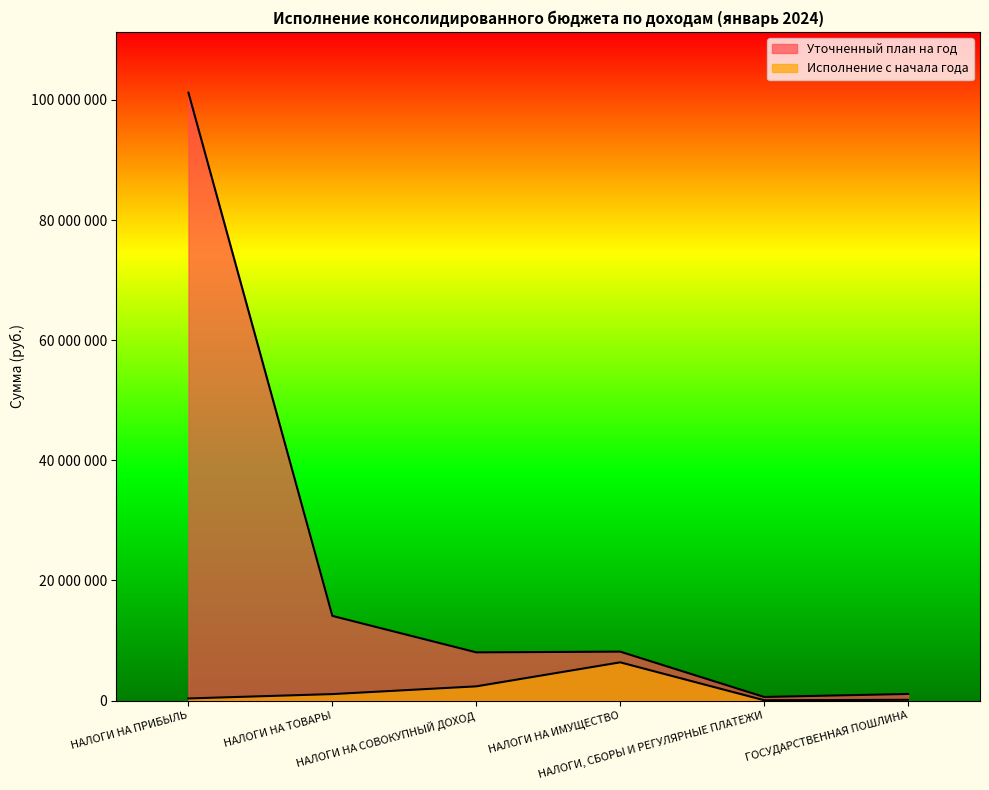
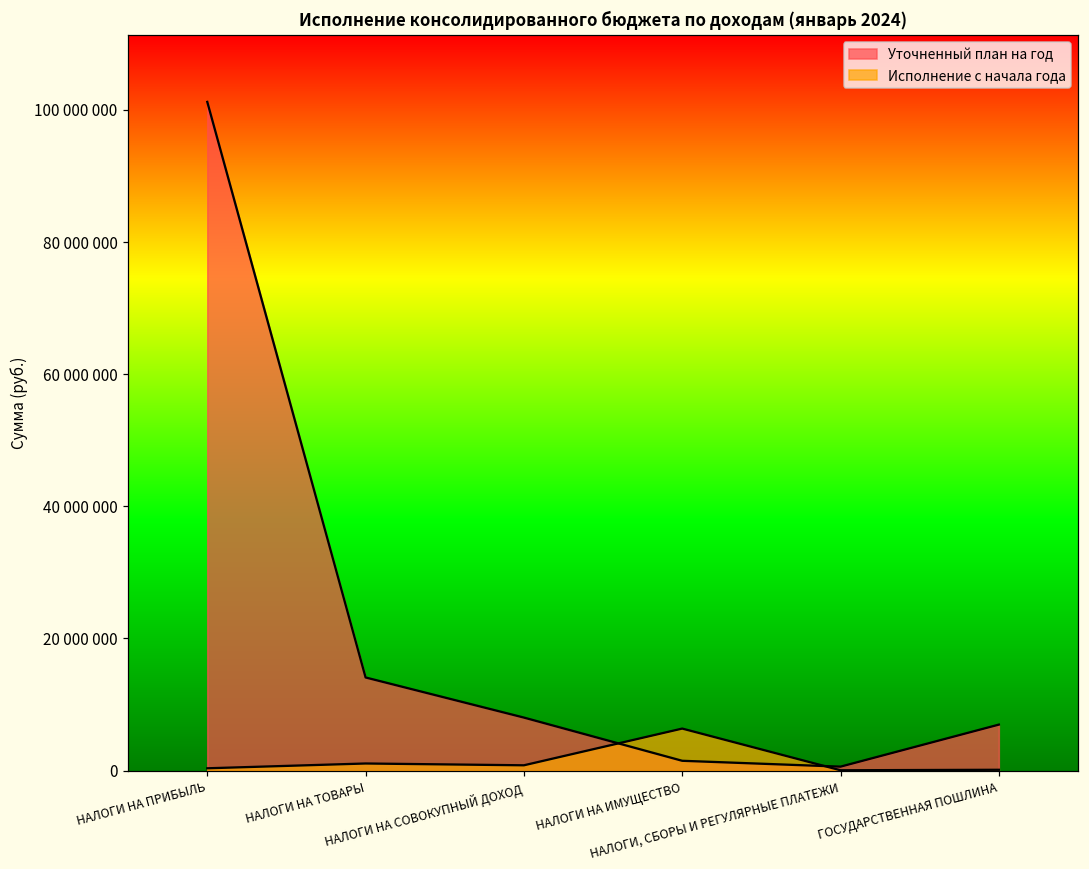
Исполнение с начала года, НАЛОГИ НА СОВОКУПНЫЙ ДОХОД: 2000000 -> 1000000
Уточненный план на год, НАЛОГИ НА ИМУЩЕСТВО: 8000000 -> 1000000
Уточненный план на год, ГОСУДАРСТВЕННАЯ ПОШЛИНА: 1000000 -> 7000000
